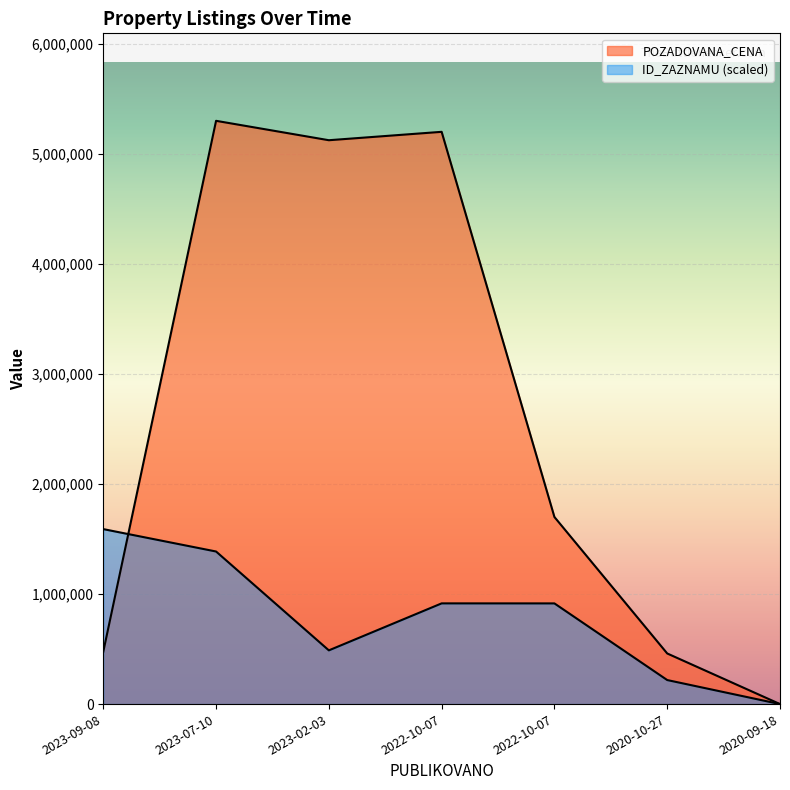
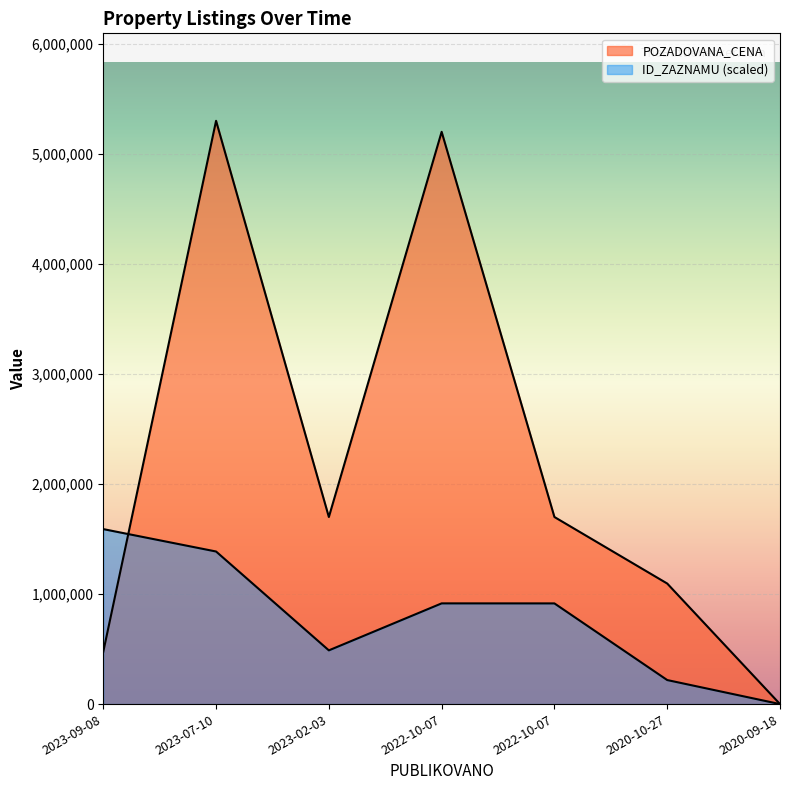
POZADOVANA_CENA, 2023-02-03: 5,120,000 -> 1,700,000
POZADOVANA_CENA, 2020-10-27: 460,000 -> 1,100,000
